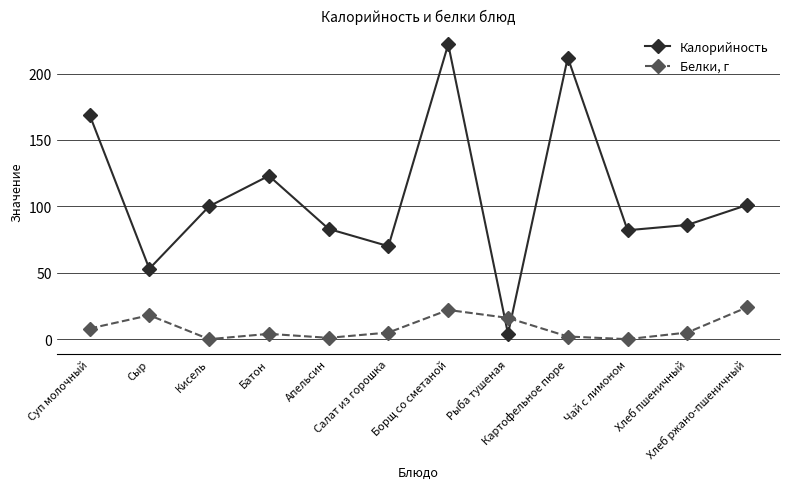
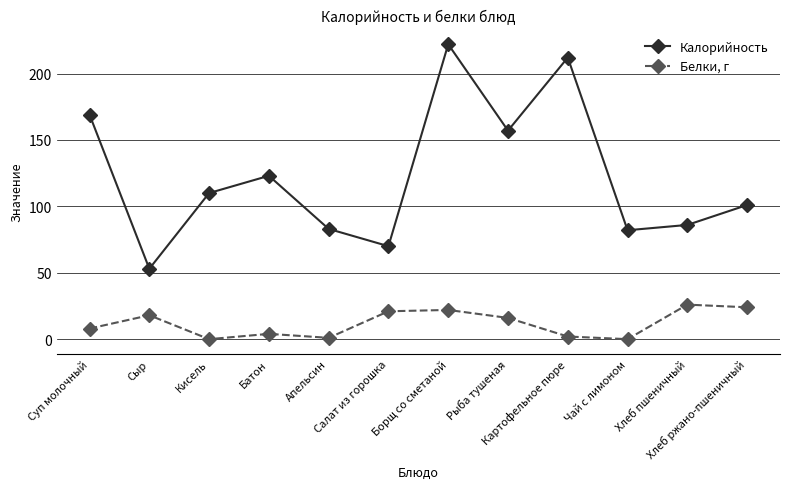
Калорийность, Кисель: 100 -> 110
Белки, г, Салат из горошка: 5 -> 21
Калорийность, Рыба тушеная: 4 -> 157
Белки, г, Хлеб пшеничный: 5 -> 26
